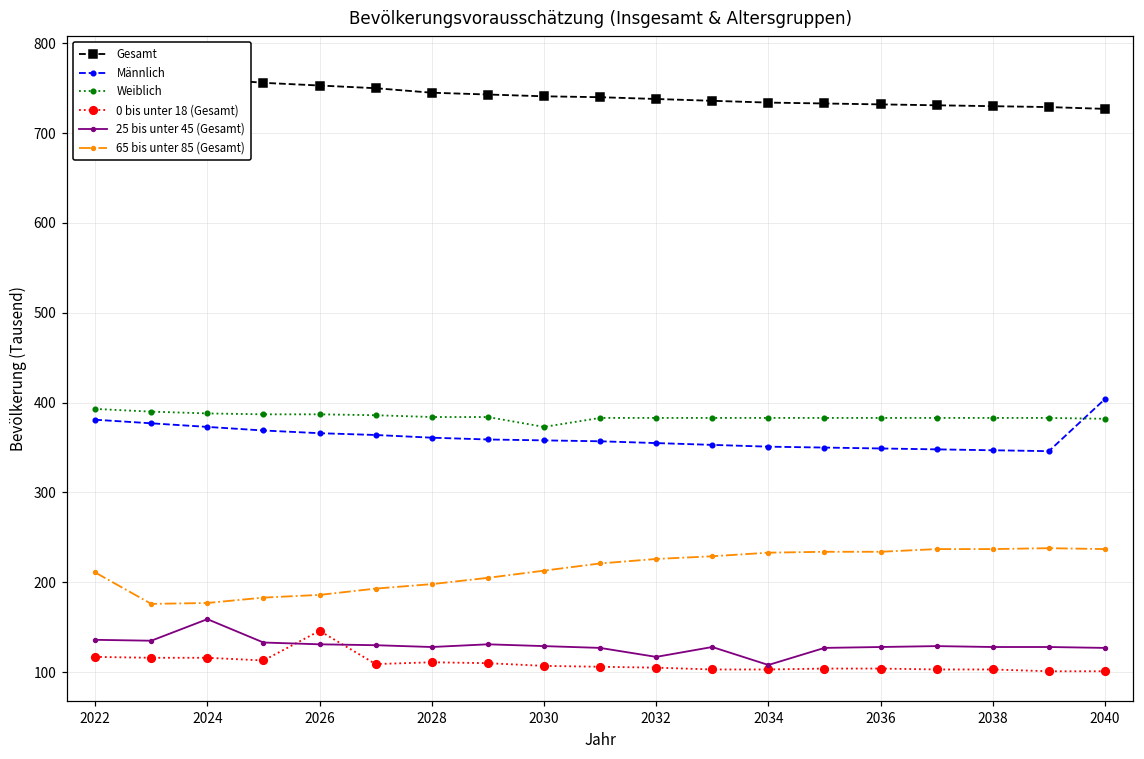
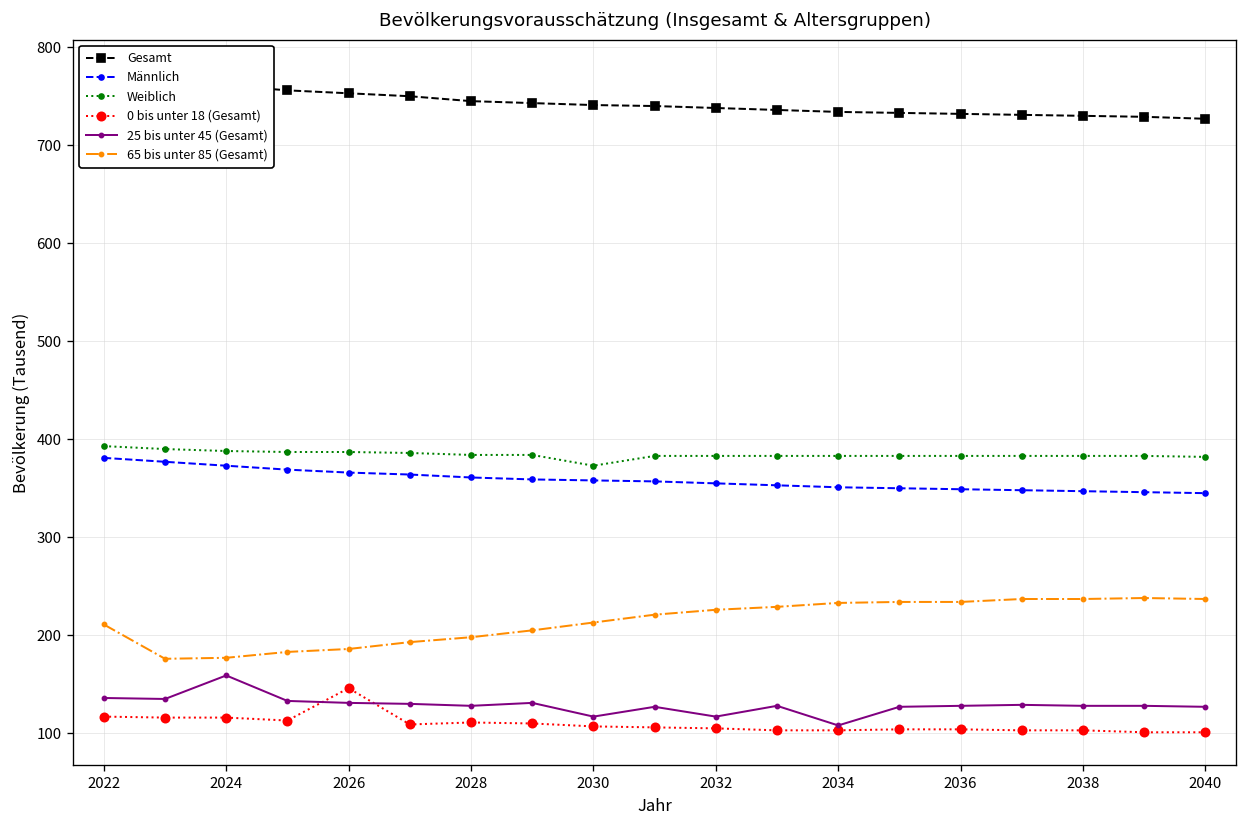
25 bis unter 45 (Gesamt), 2030: 130 -> 120
Männlich, 2040: 400 -> 350
